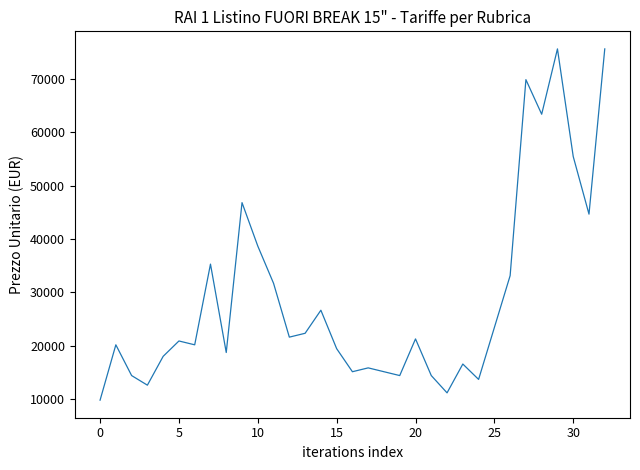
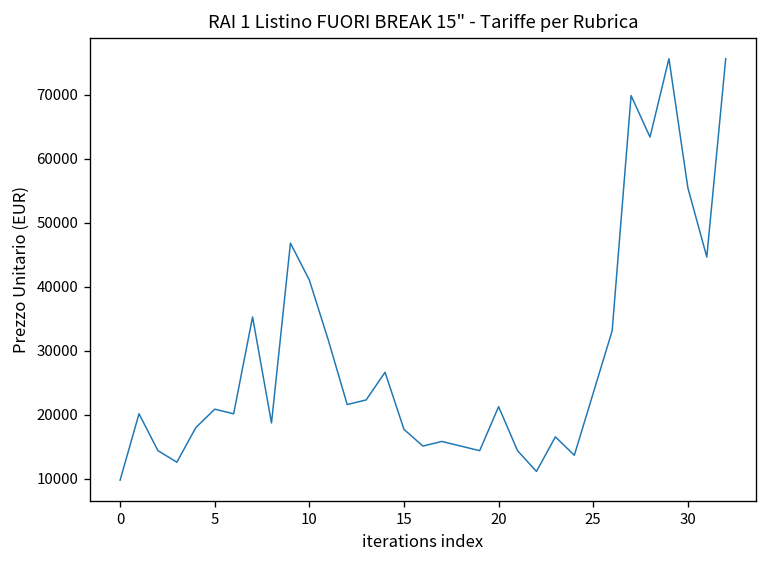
10: 39000 -> 41000
15: 19000 -> 18000
